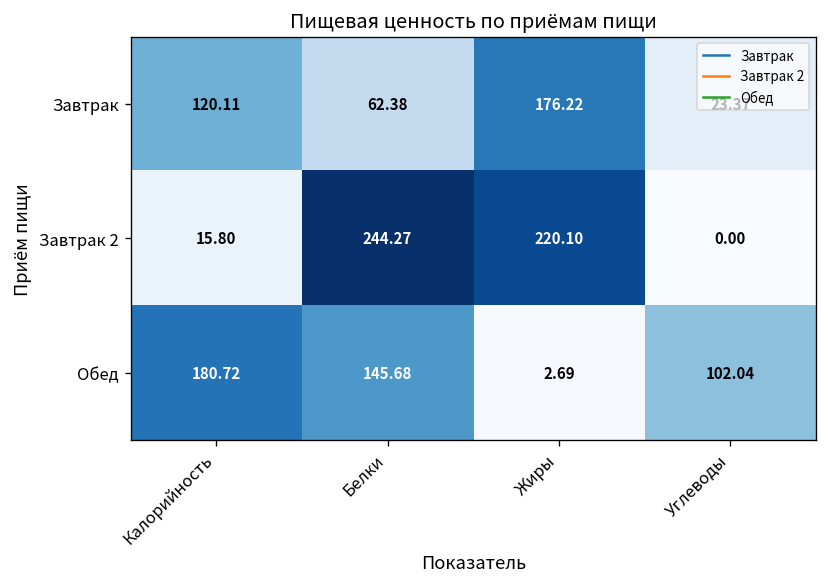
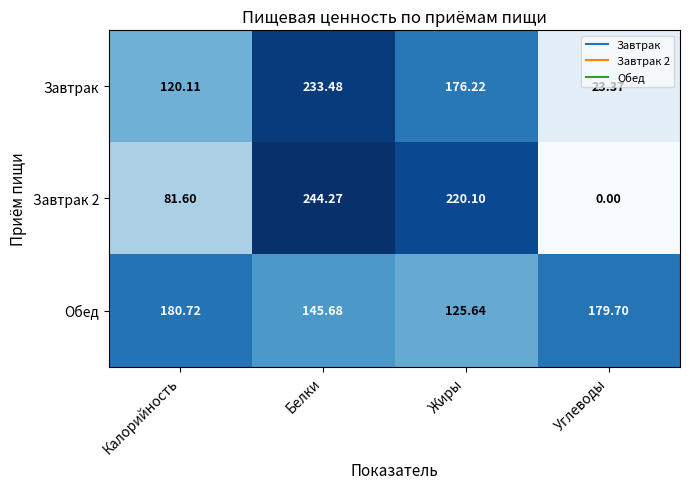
Завтрак, Белки: 62.38 -> 233.48
Завтрак 2, Калорийность: 15.80 -> 81.60
Обед, Жиры: 2.69 -> 125.64
Обед, Углеводы: 102.04 -> 179.70
